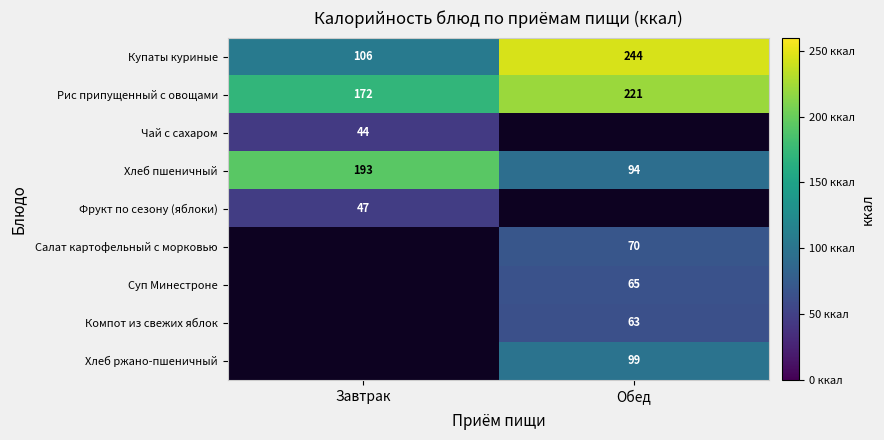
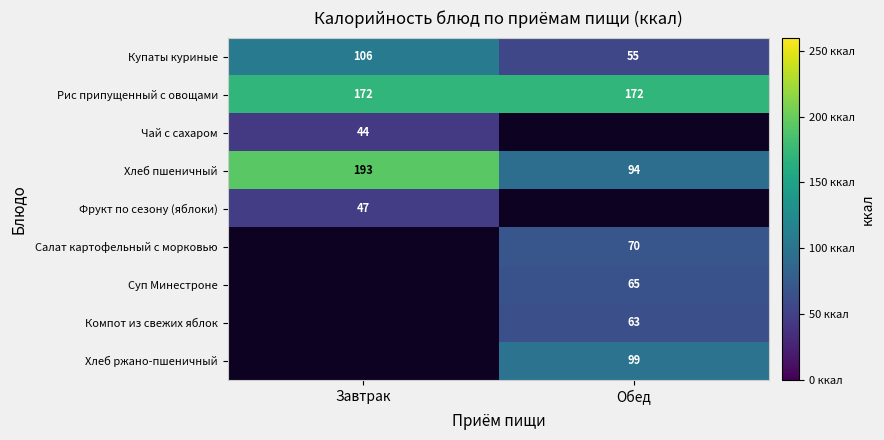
Купаты куриные, Обед: 244 -> 55
Рис припущенный с овощами, Обед: 221 -> 172
